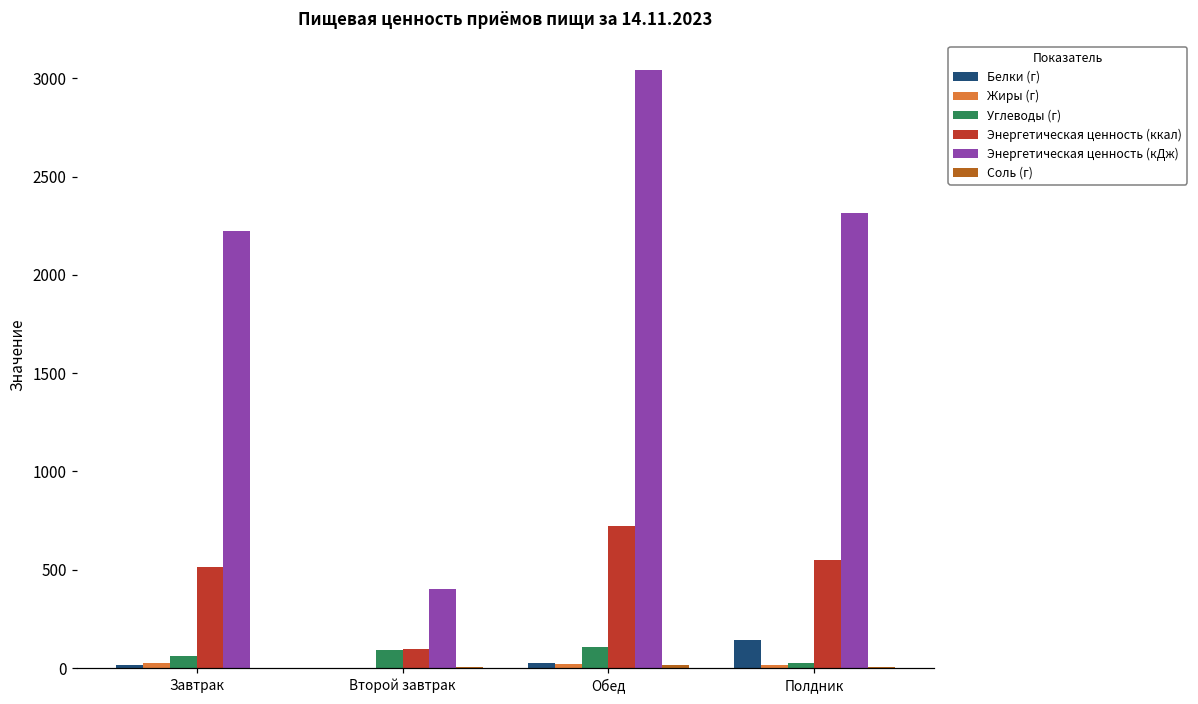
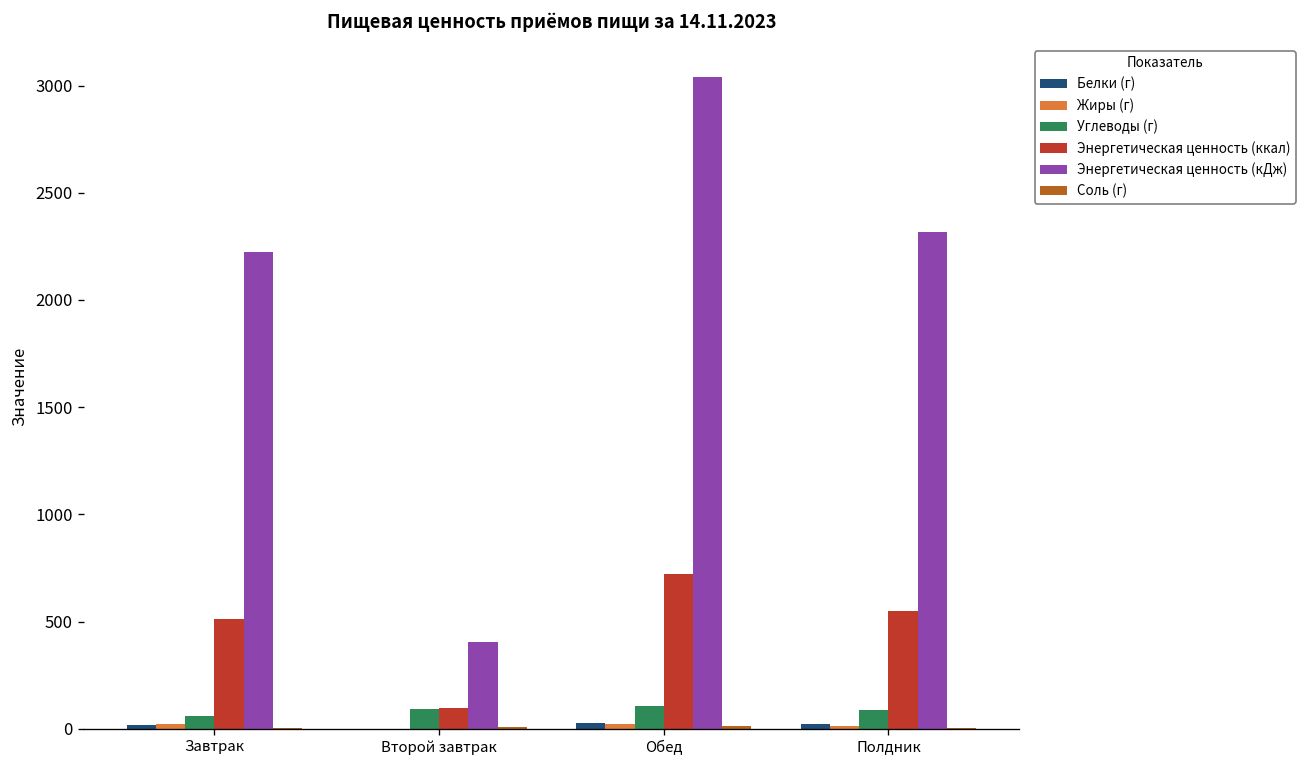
Белки (г), Полдник: 140 -> 20
Углеводы (г), Полдник: 30 -> 90
